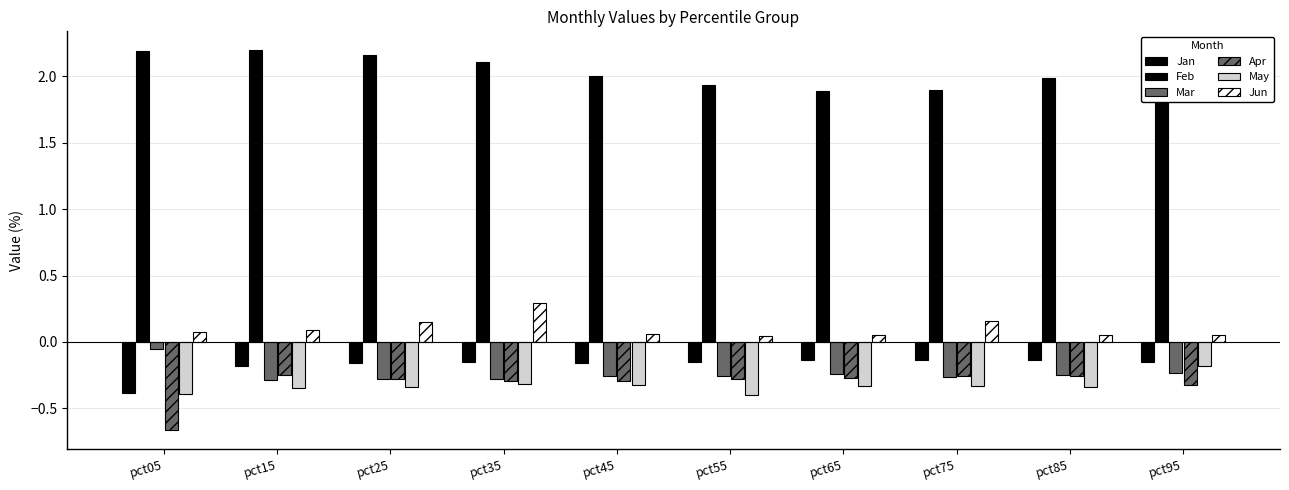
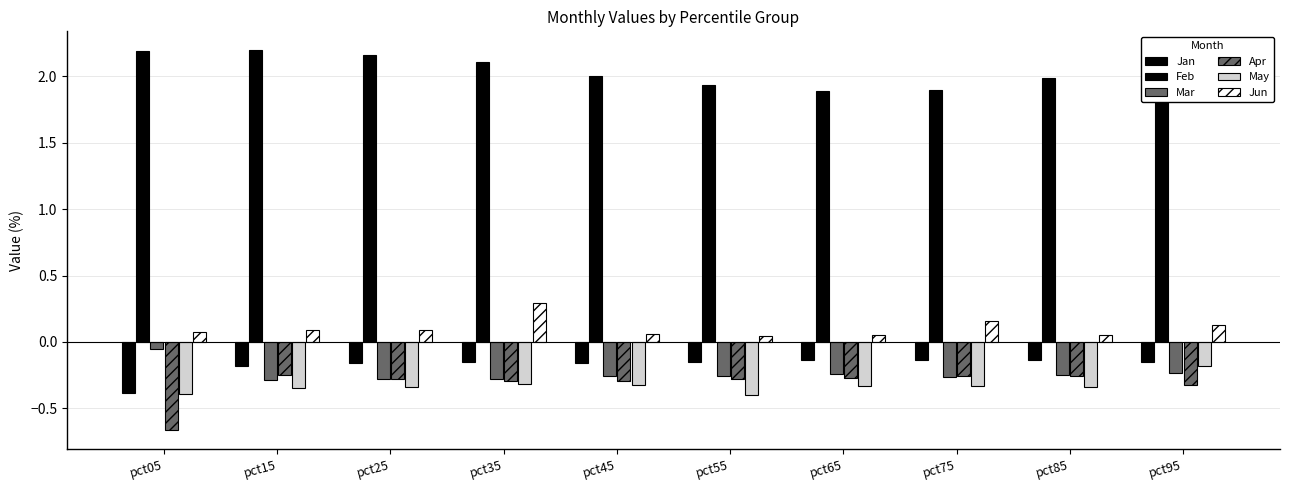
Jun, pct25: 0.15 -> 0.09
Jun, pct95: 0.05 -> 0.13
